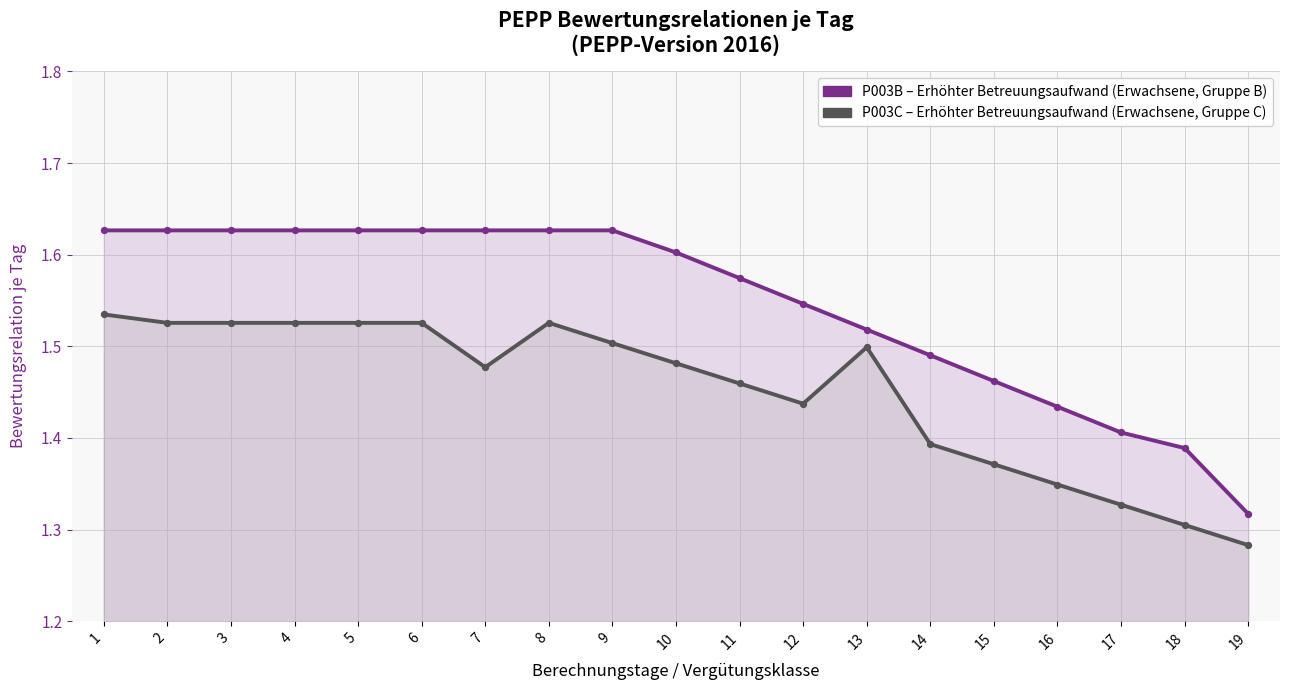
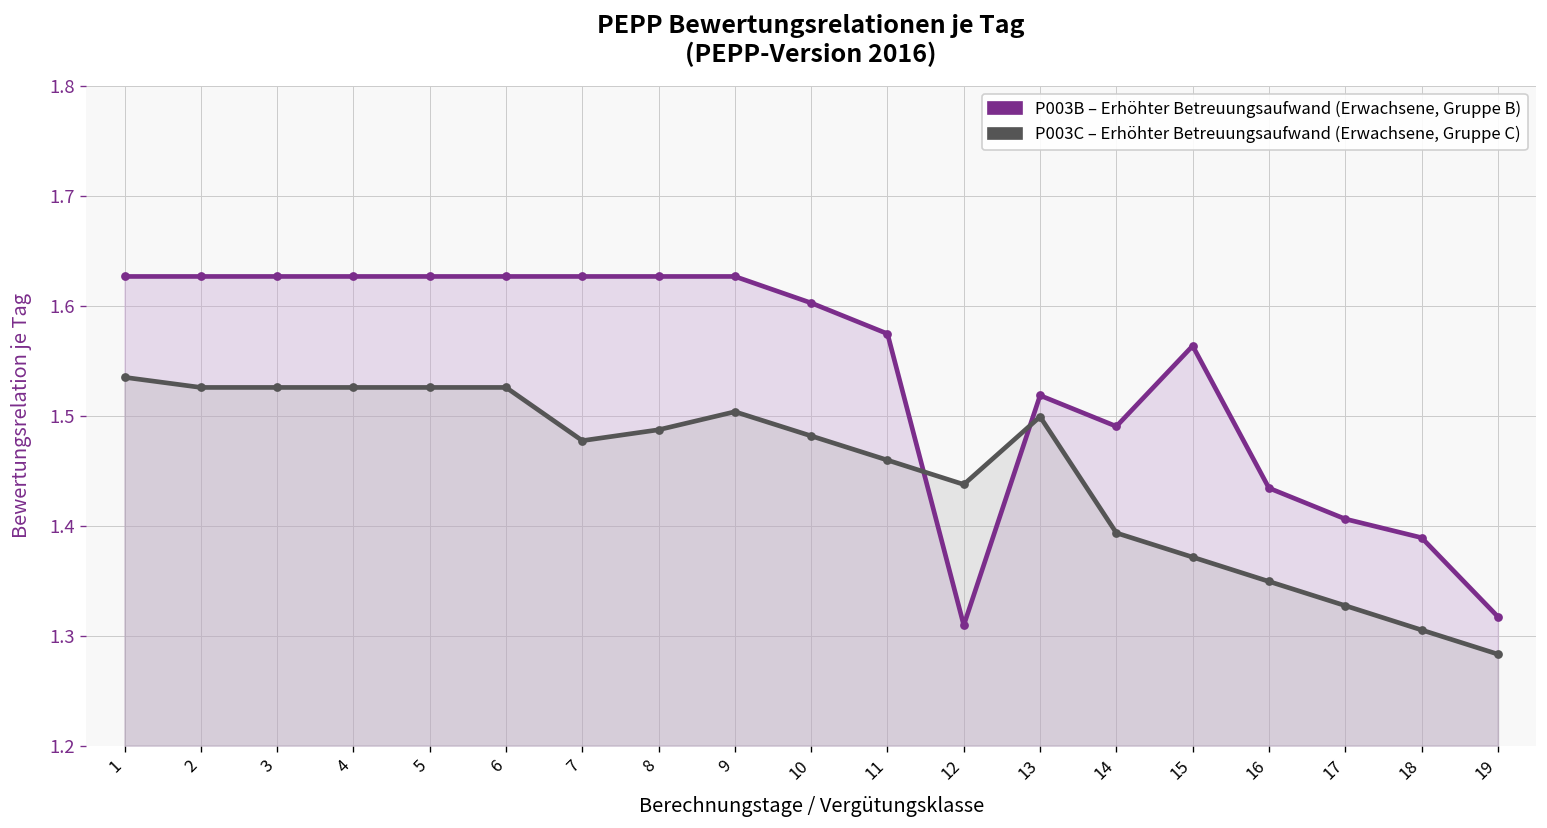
P003C – Erhöhter Betreuungsaufwand (Erwachsene, Gruppe C), 8: 1.53 -> 1.49
P003B – Erhöhter Betreuungsaufwand (Erwachsene, Gruppe B), 12: 1.55 -> 1.31
P003B – Erhöhter Betreuungsaufwand (Erwachsene, Gruppe B), 15: 1.46 -> 1.56
